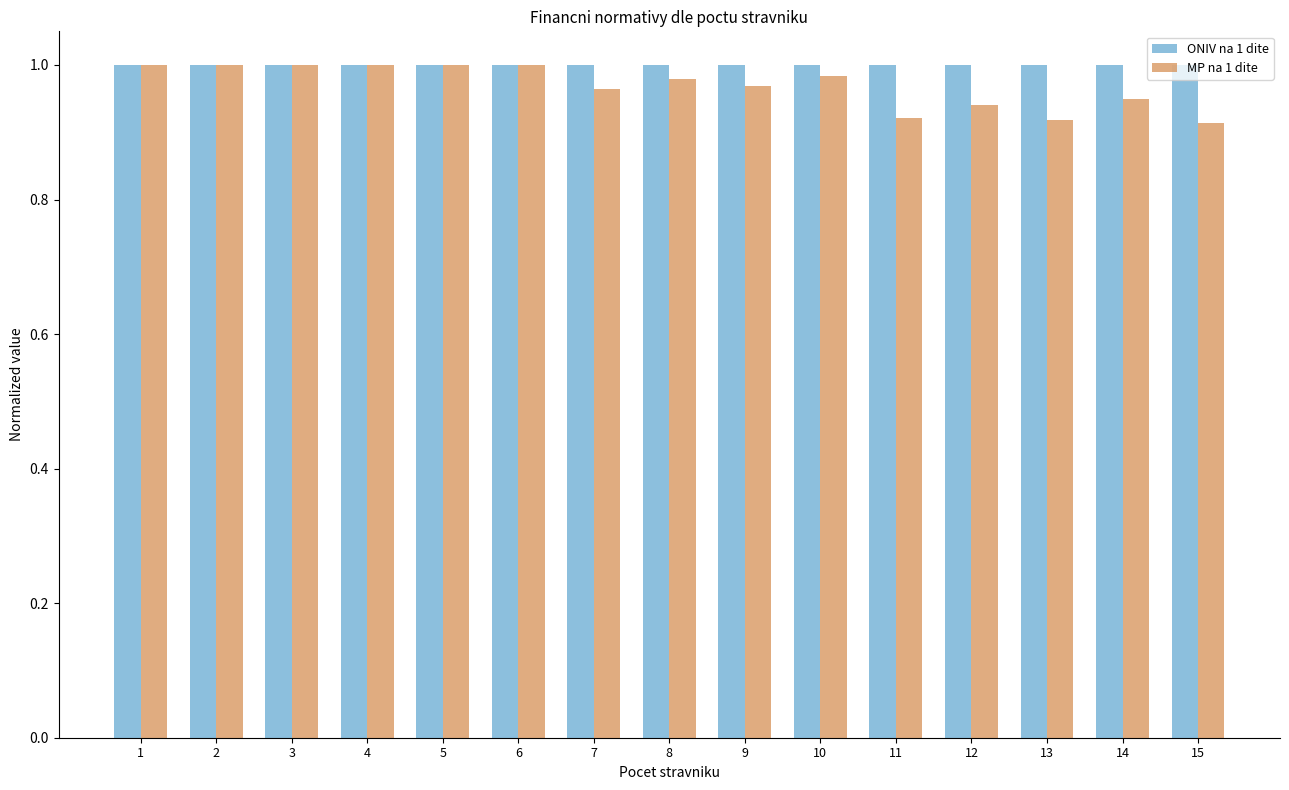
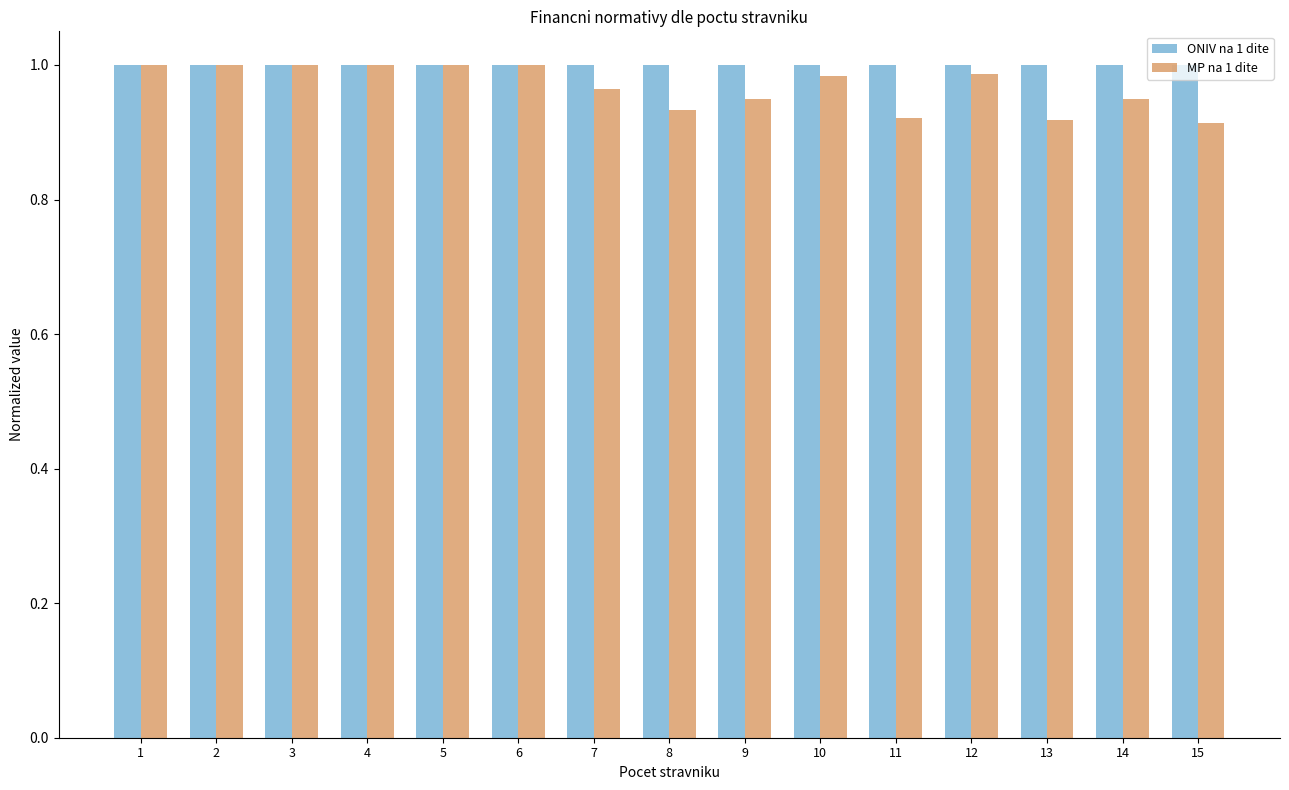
MP na 1 dite, 8: 0.98 -> 0.93
MP na 1 dite, 9: 0.97 -> 0.95
MP na 1 dite, 12: 0.94 -> 0.99
